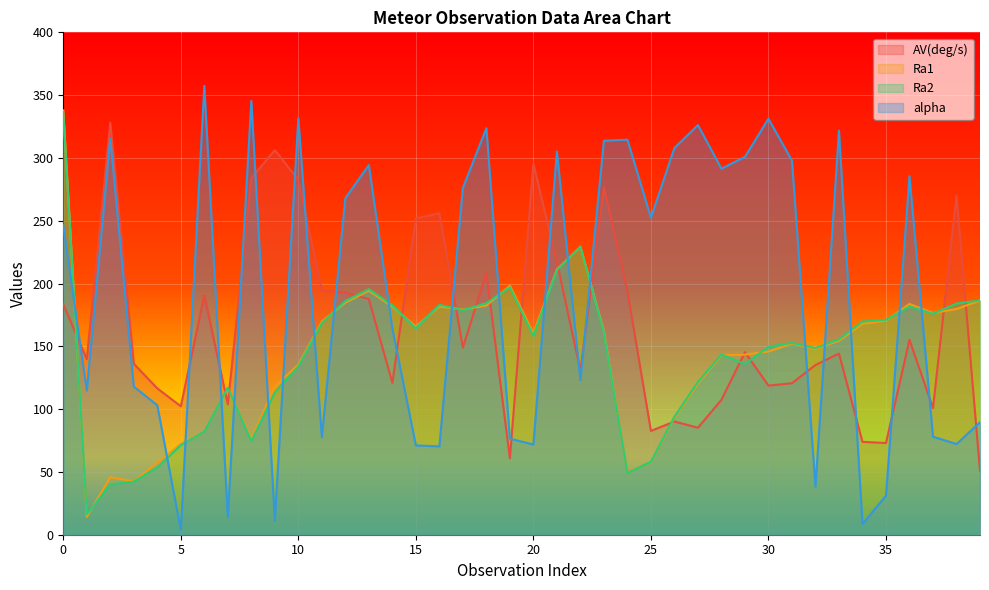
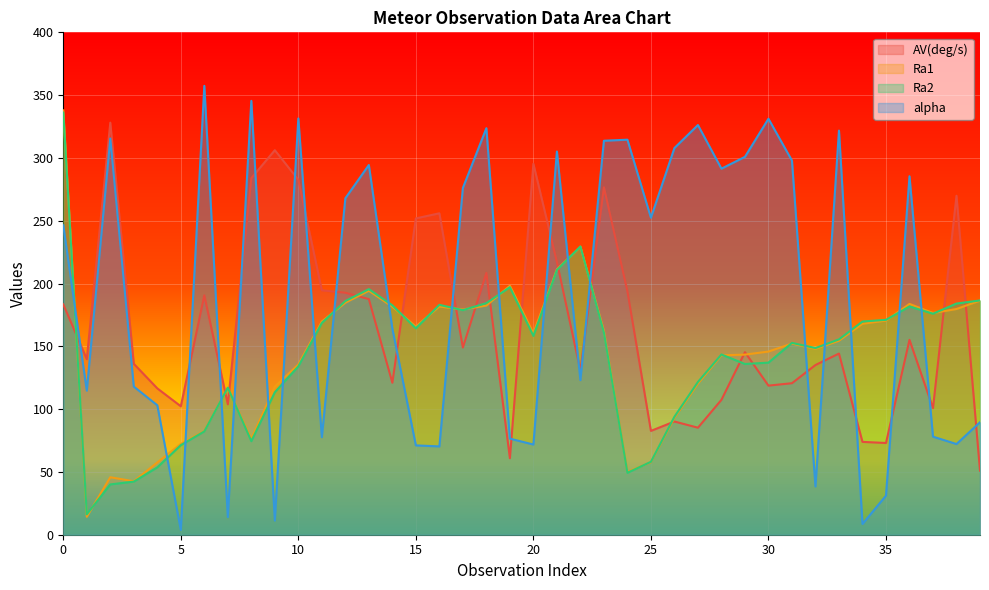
Ra2, 30: 150 -> 137
